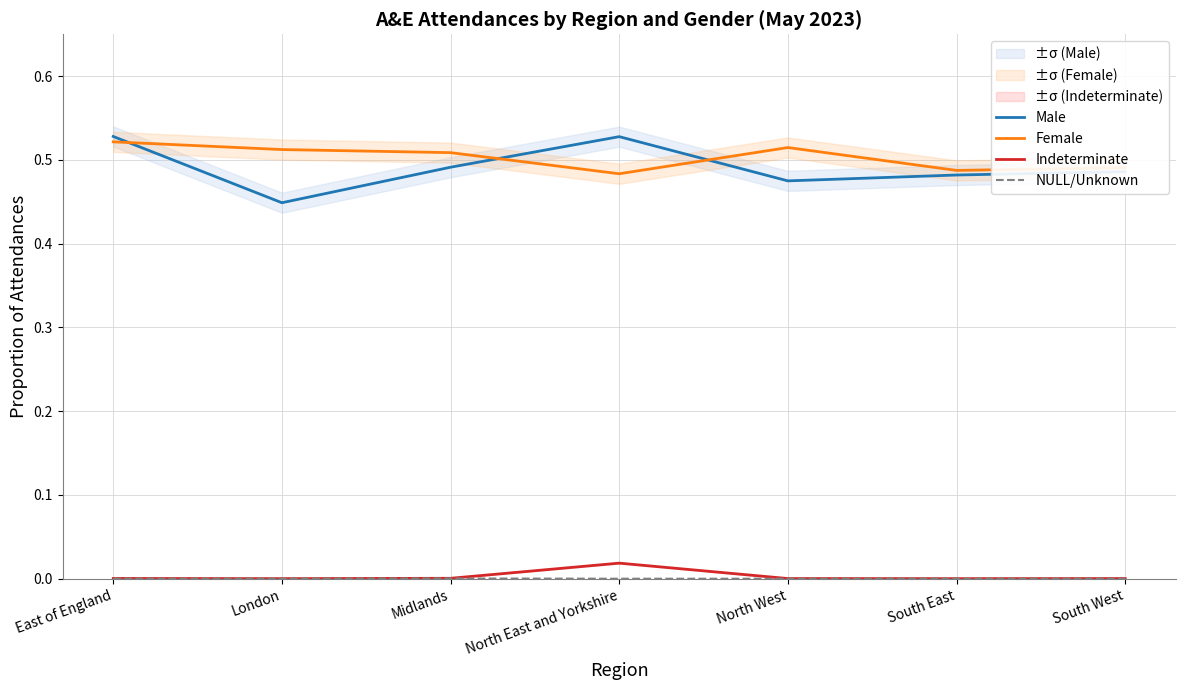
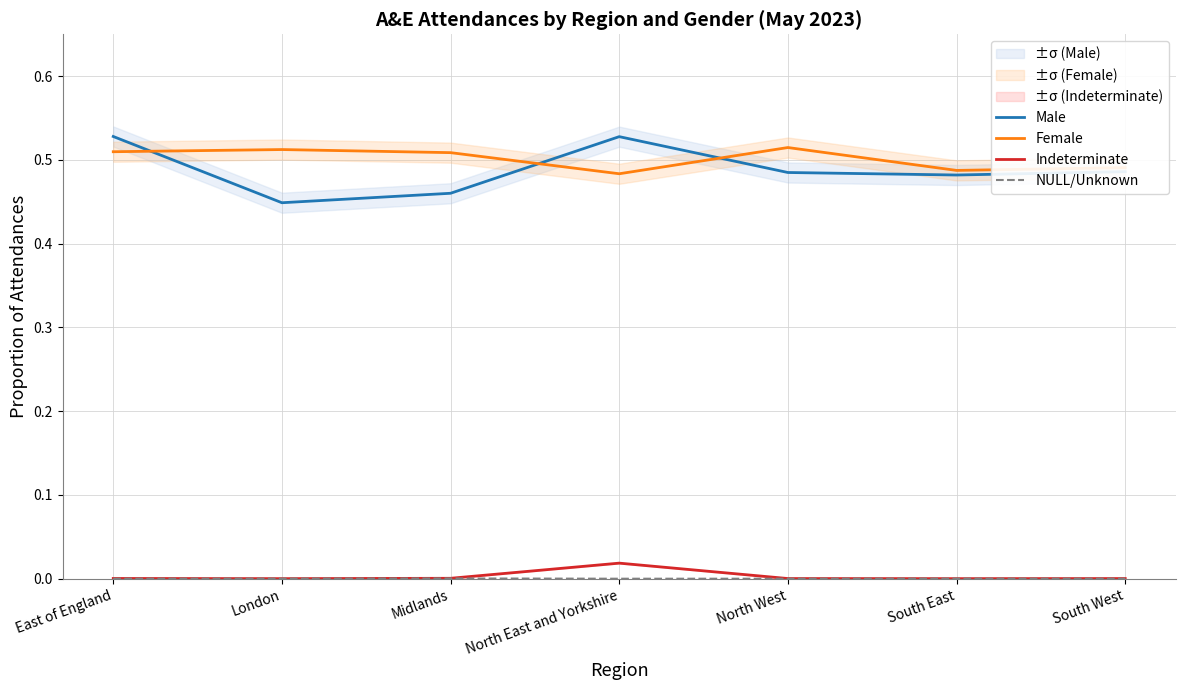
Female, East of England: 0.52 -> 0.51
Male, Midlands: 0.49 -> 0.46
Male, North West: 0.48 -> 0.49
